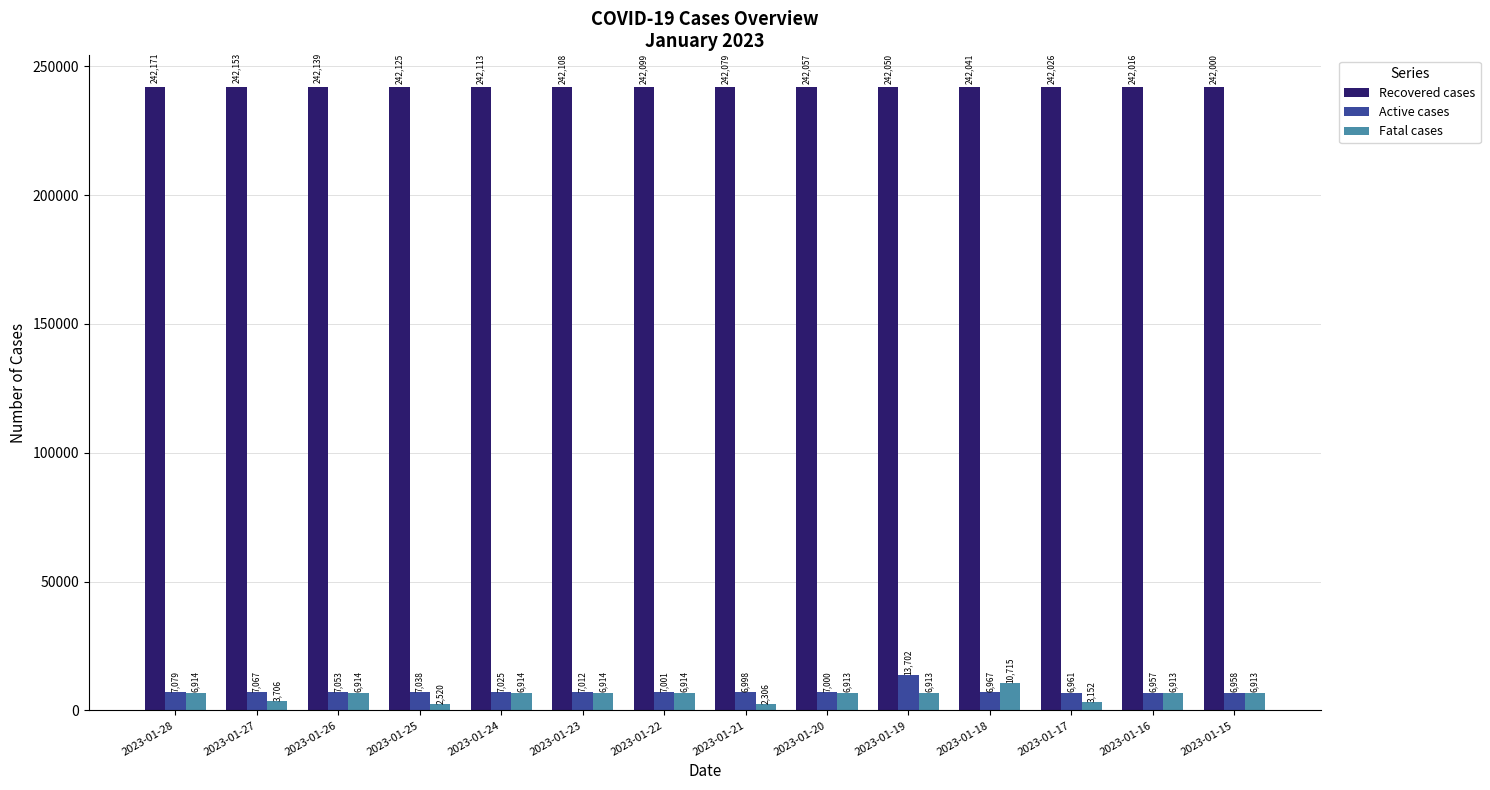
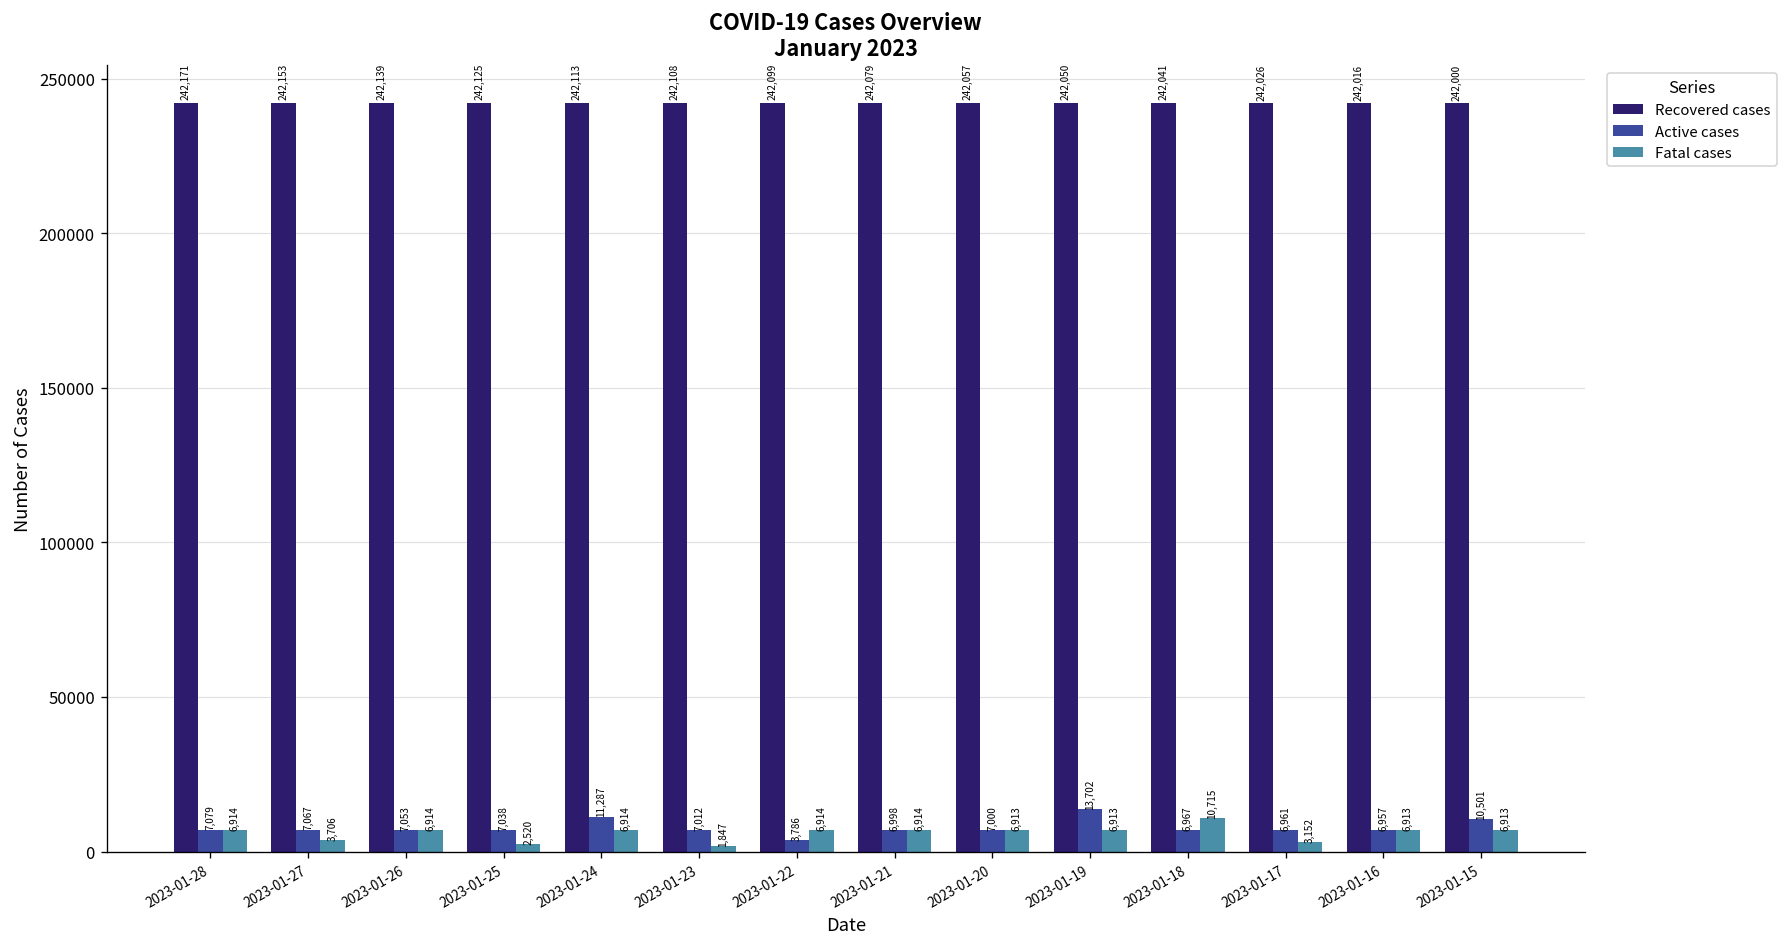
Active cases, 2023-01-24: 7,025 -> 11,287
Fatal cases, 2023-01-23: 6,914 -> 1,847
Active cases, 2023-01-22: 7,001 -> 3,786
Fatal cases, 2023-01-21: 2,306 -> 6,914
Active cases, 2023-01-15: 6,958 -> 10,501
